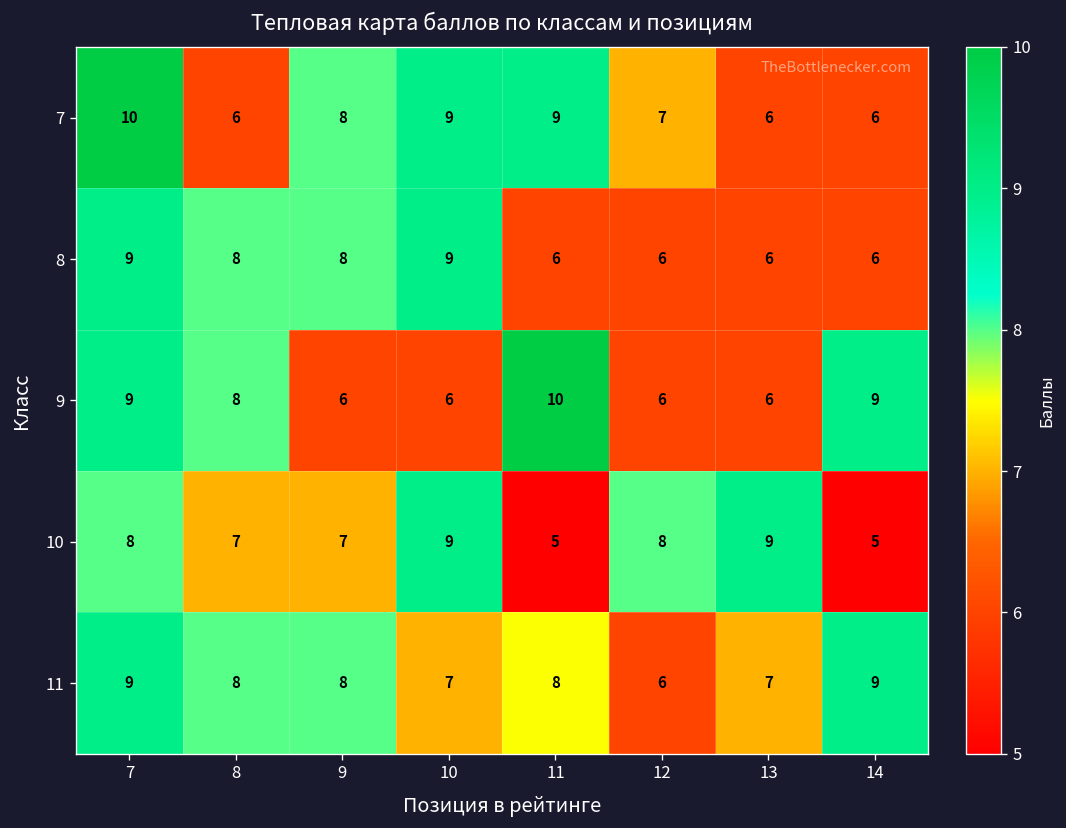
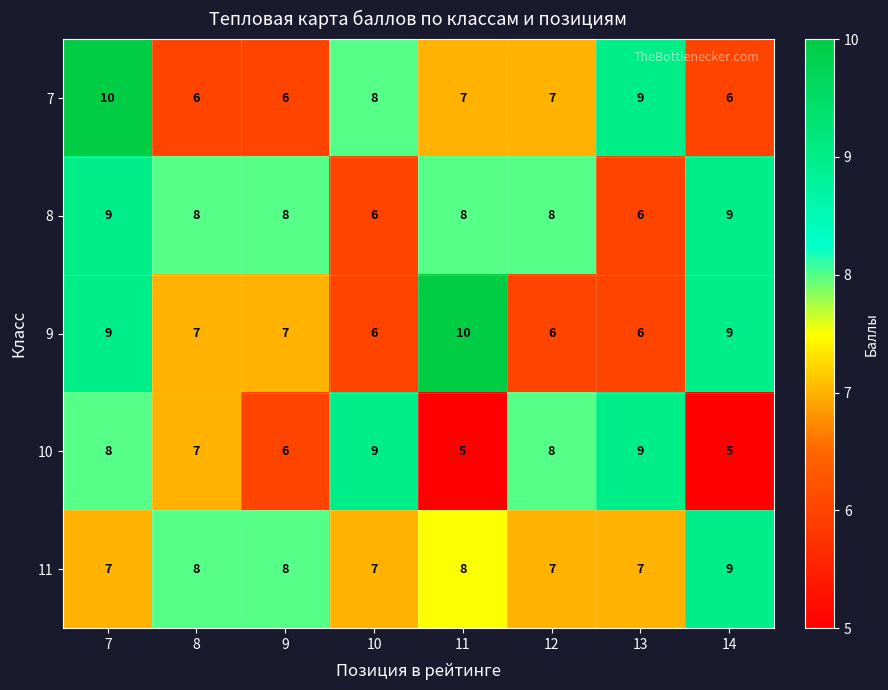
7, 9: 8 -> 6
7, 10: 9 -> 8
7, 11: 9 -> 7
7, 13: 6 -> 9
8, 10: 9 -> 6
8, 11: 6 -> 8
8, 12: 6 -> 8
8, 14: 6 -> 9
9, 8: 8 -> 7
9, 9: 6 -> 7
10, 9: 7 -> 6
11, 7: 9 -> 7
11, 12: 6 -> 7
